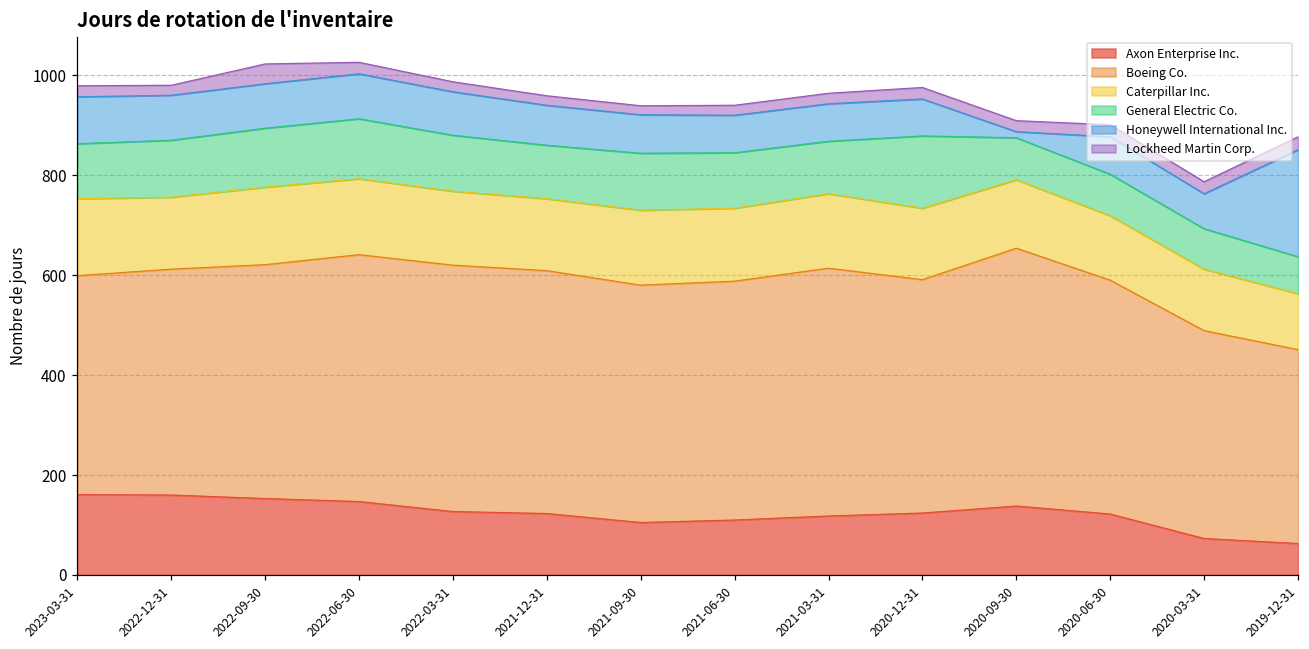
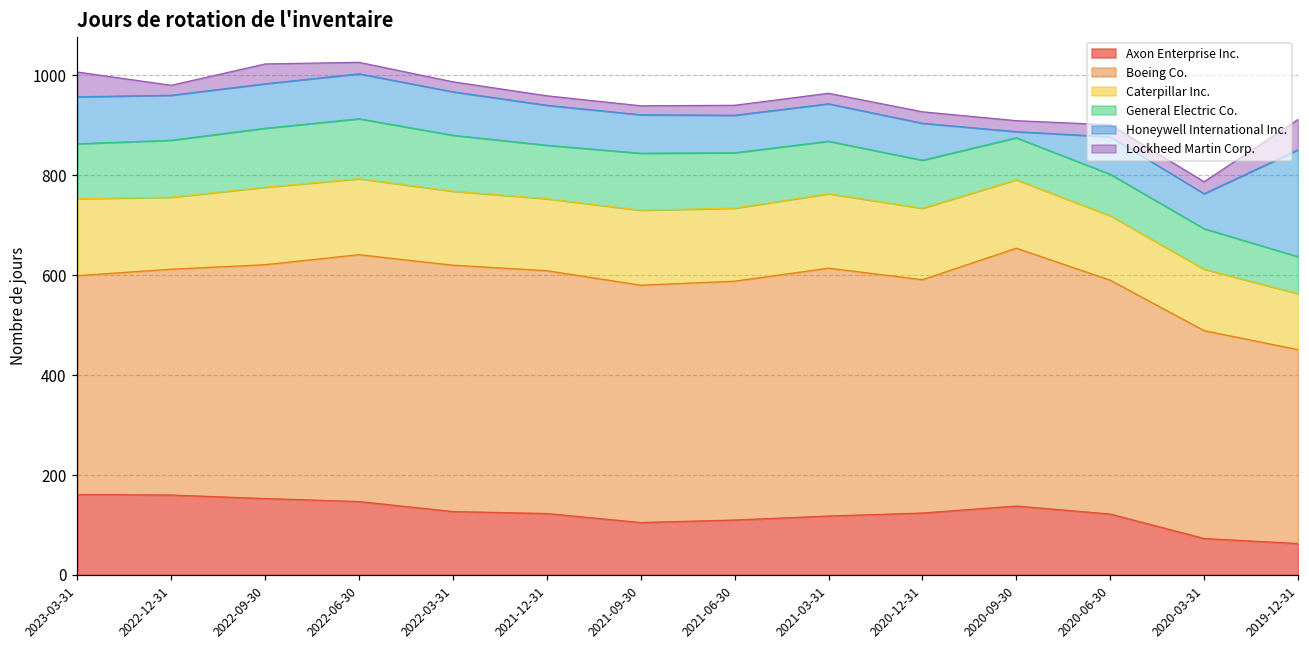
Lockheed Martin Corp., 2023-03-31: 20 -> 50
General Electric Co., 2020-12-31: 140 -> 100
Lockheed Martin Corp., 2019-12-31: 30 -> 60
